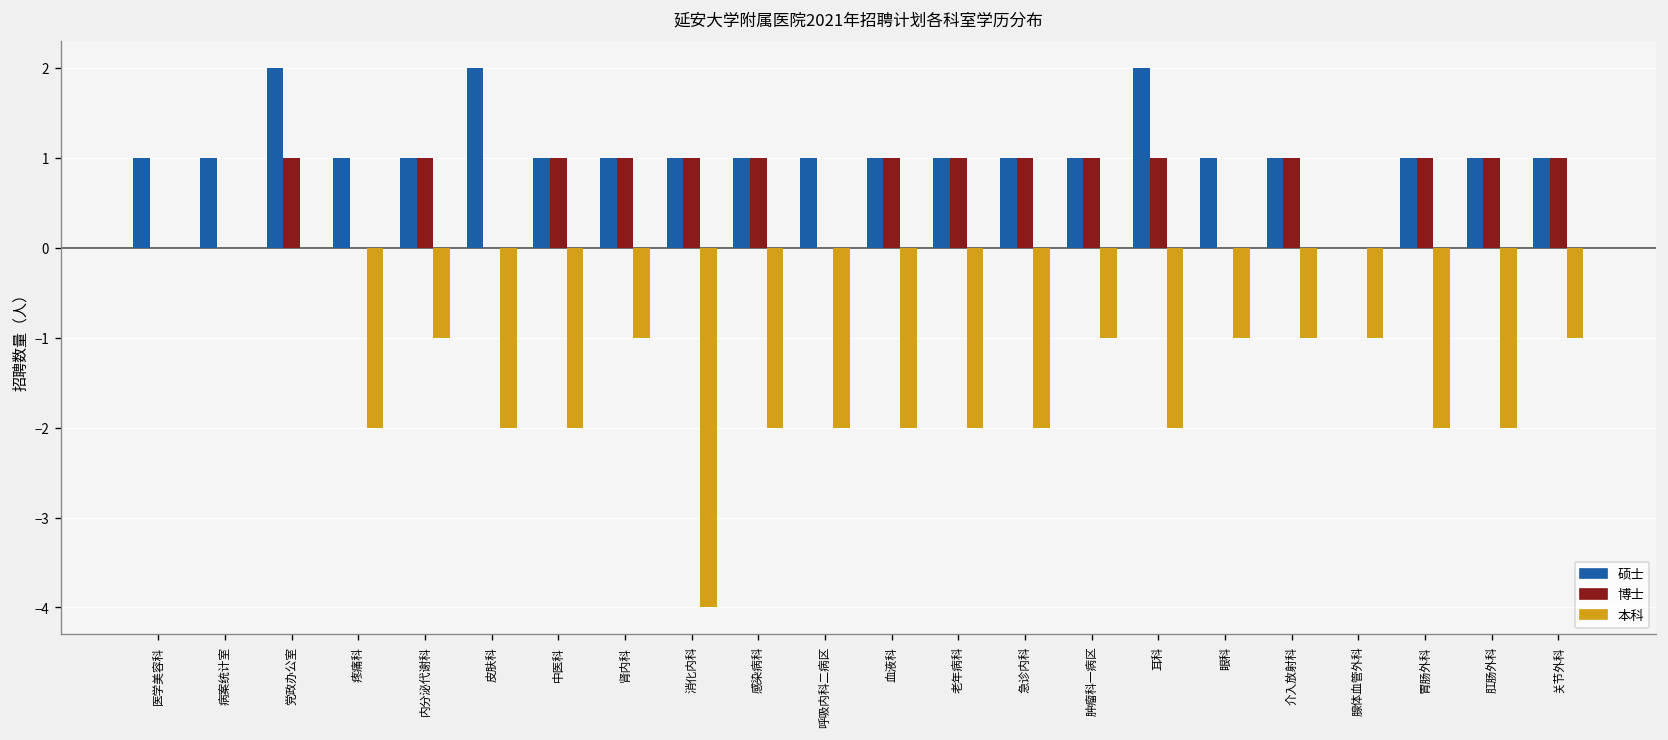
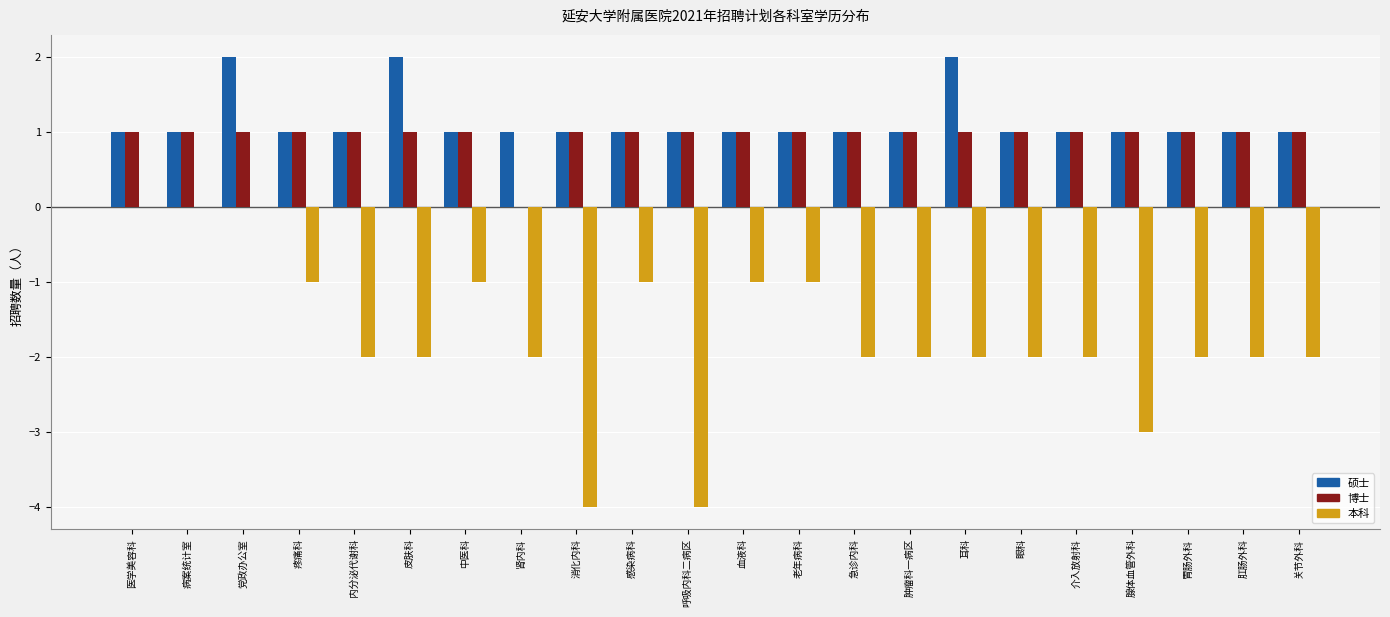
博士, 医学美容科: 0 -> 1
博士, 病案统计室: 0 -> 1
博士, 疼痛科: 0 -> 1
本科, 疼痛科: -2.0 -> -1.0
本科, 内分泌代谢科: -1.0 -> -2.0
博士, 皮肤科: 0 -> 1
本科, 中医科: -2.0 -> -1.0
博士, 肾内科: 1 -> 0
本科, 肾内科: -1.0 -> -2.0
本科, 感染病科: -2.0 -> -1.0
博士, 呼吸内科二病区: 0 -> 1
本科, 呼吸内科二病区: -2.0 -> -4.0
本科, 血液科: -2.0 -> -1.0
本科, 老年病科: -2.0 -> -1.0
本科, 肿瘤科一病区: -1.0 -> -2.0
博士, 眼科: 0 -> 1
本科, 眼科: -1.0 -> -2.0
本科, 介入放射科: -1.0 -> -2.0
硕士, 腺体血管外科: 0 -> 1
博士, 腺体血管外科: 0 -> 1
本科, 腺体血管外科: -1.0 -> -3.0
本科, 关节外科: -1.0 -> -2.0
